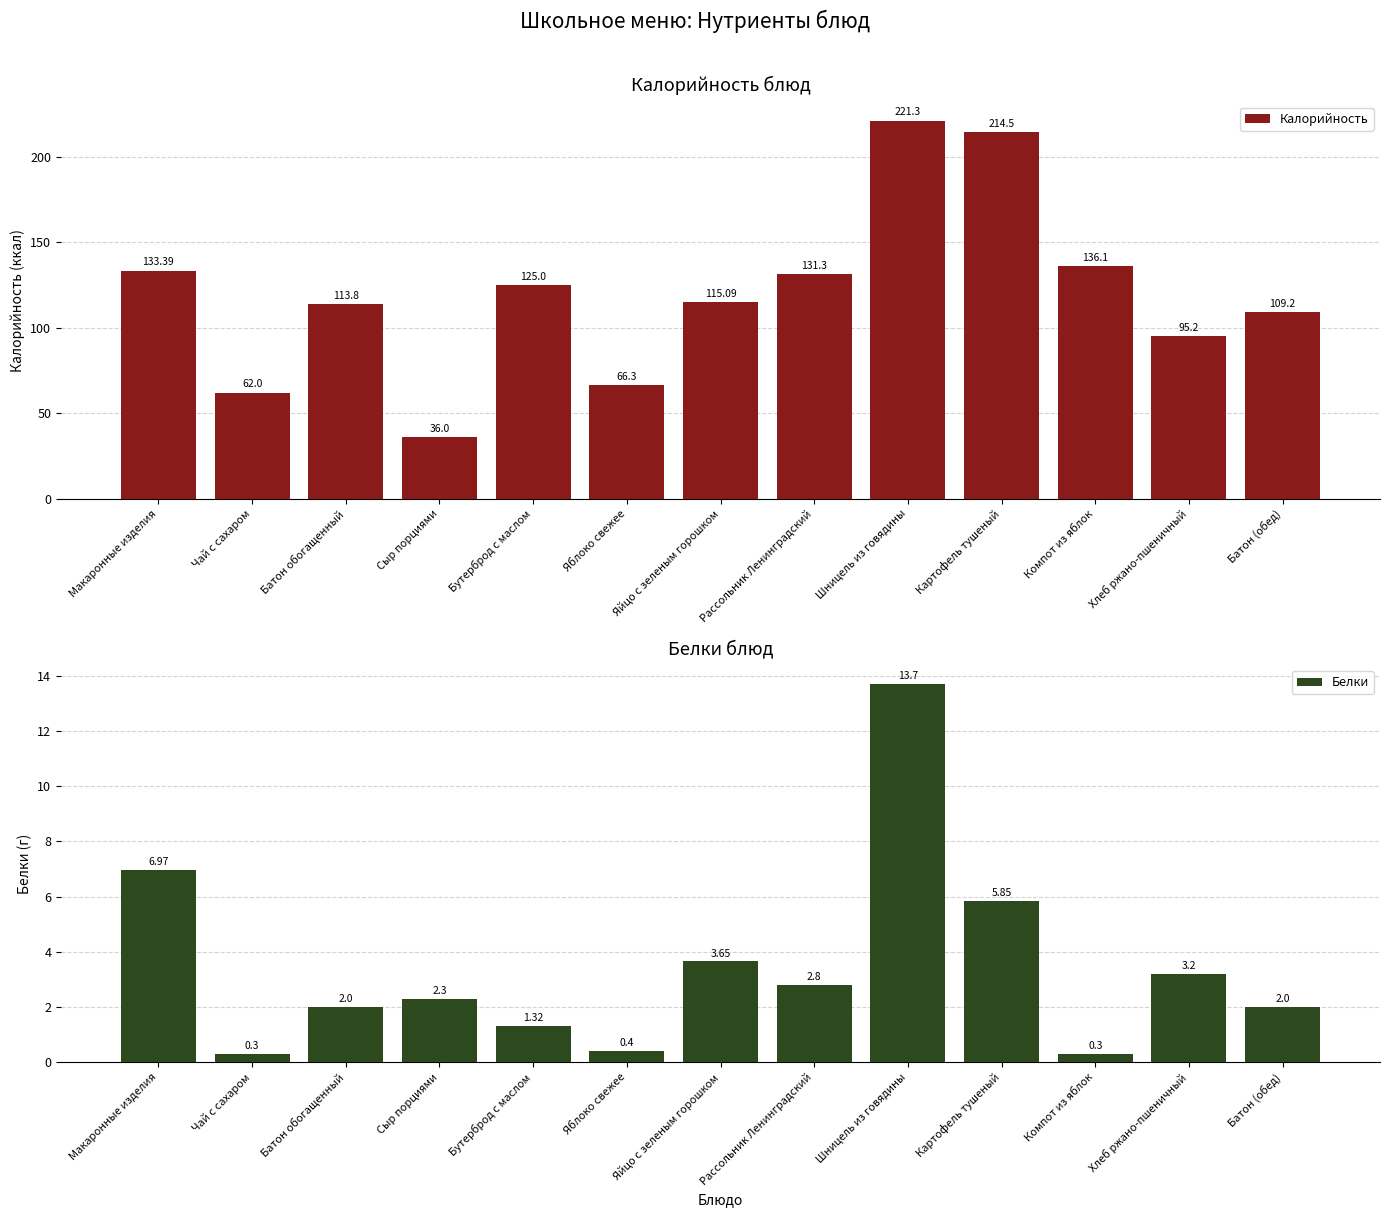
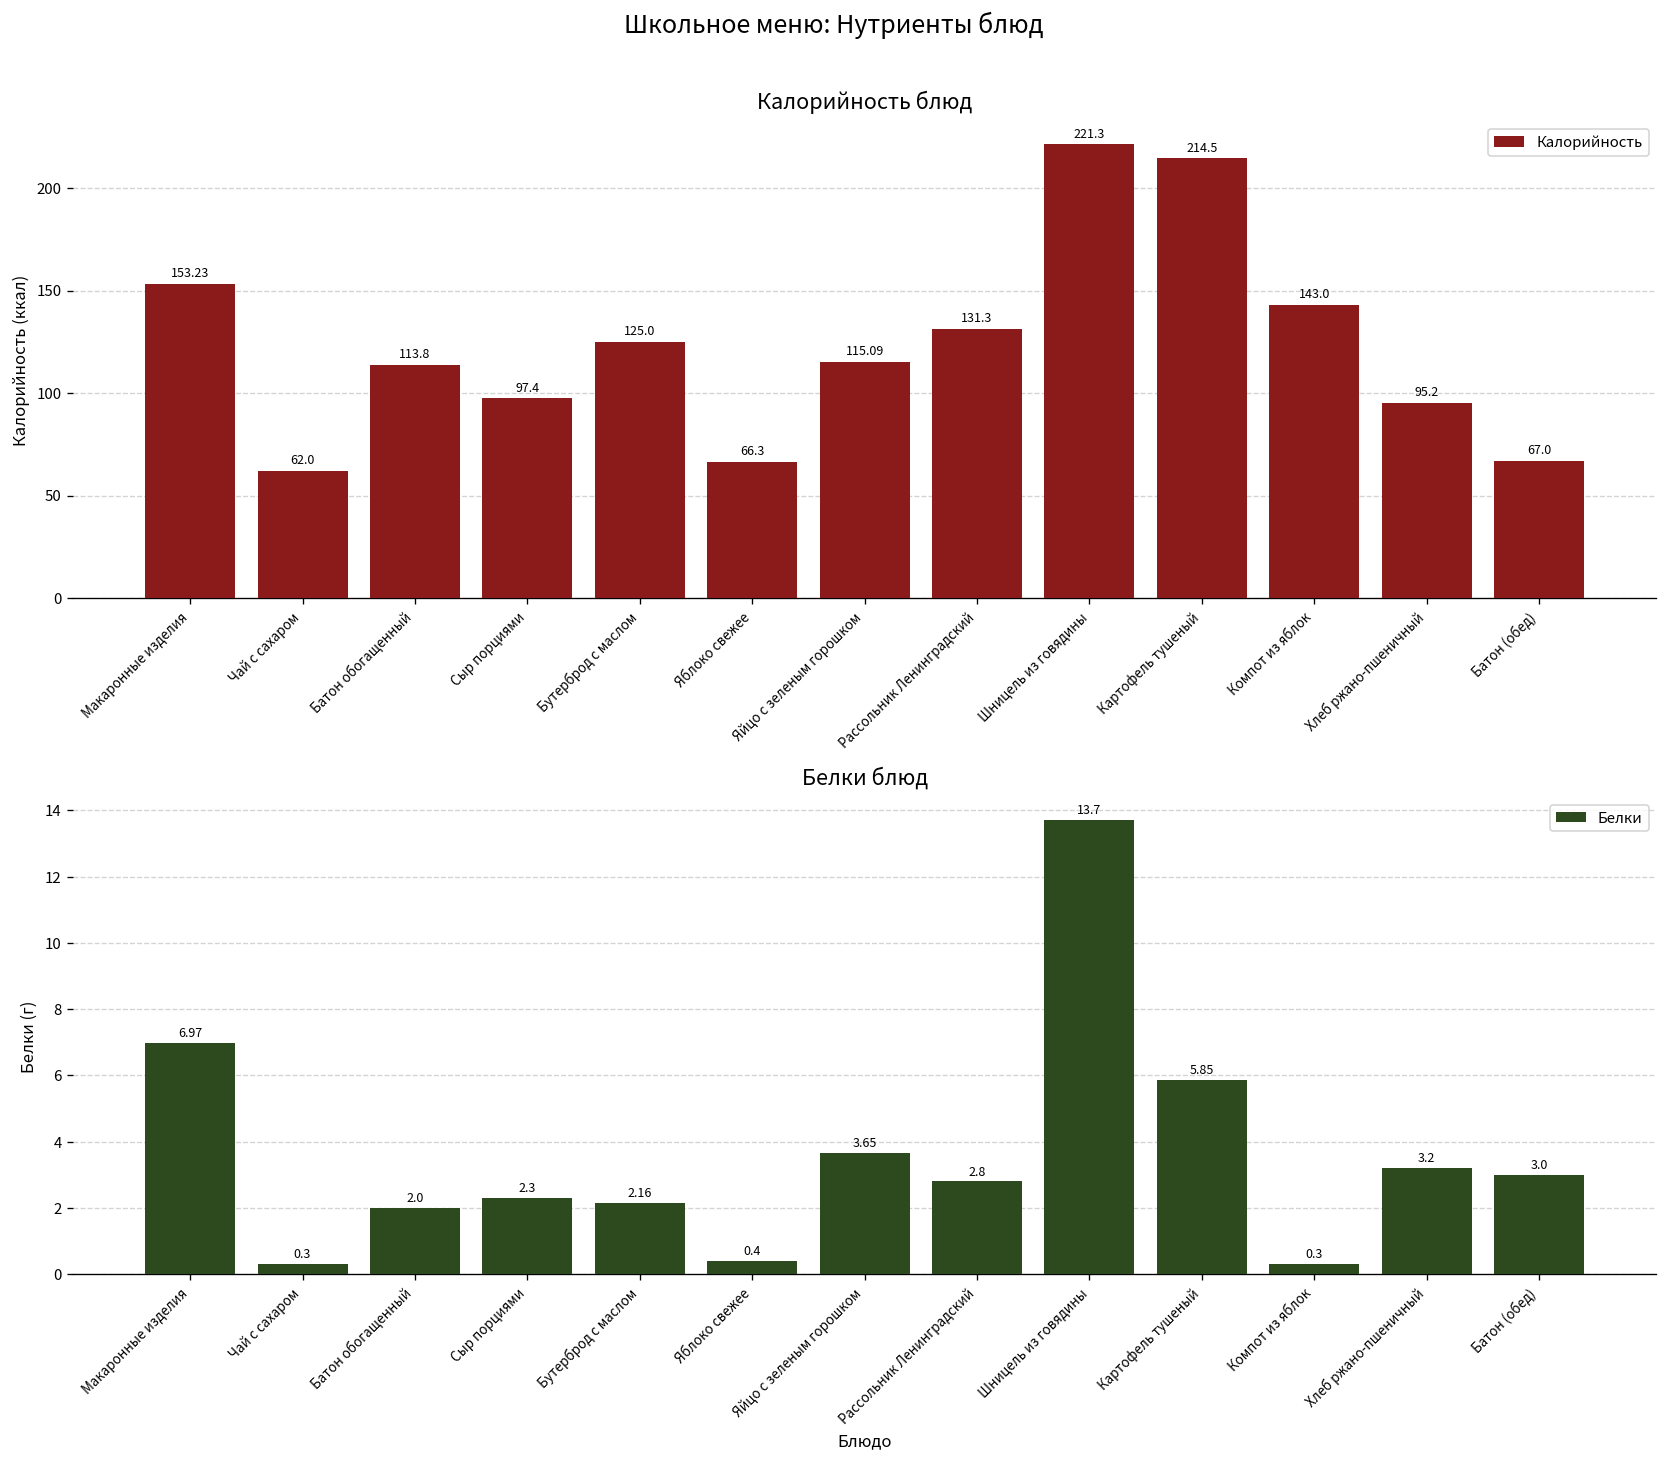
Калорийность блюд, Макаронные изделия: 133.39 -> 153.23
Калорийность блюд, Сыр порциями: 36.0 -> 97.4
Калорийность блюд, Компот из яблок: 136.1 -> 143.0
Калорийность блюд, Батон (обед): 109.2 -> 67.0
Белки блюд, Бутерброд с маслом: 1.32 -> 2.16
Белки блюд, Батон (обед): 2.0 -> 3.0
